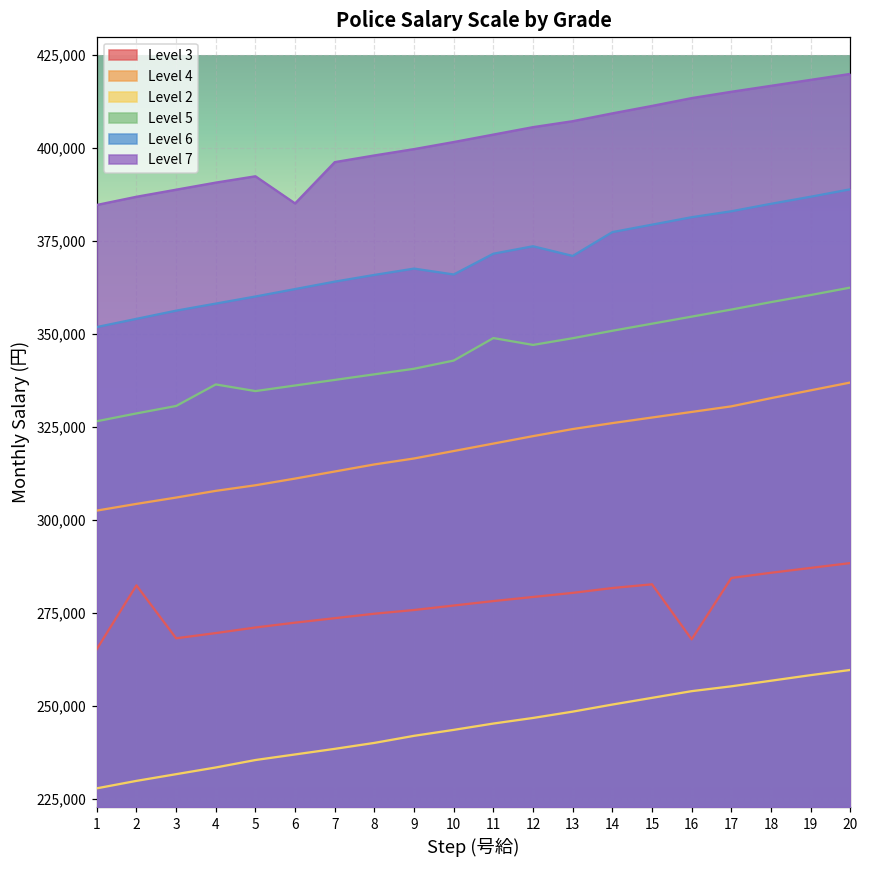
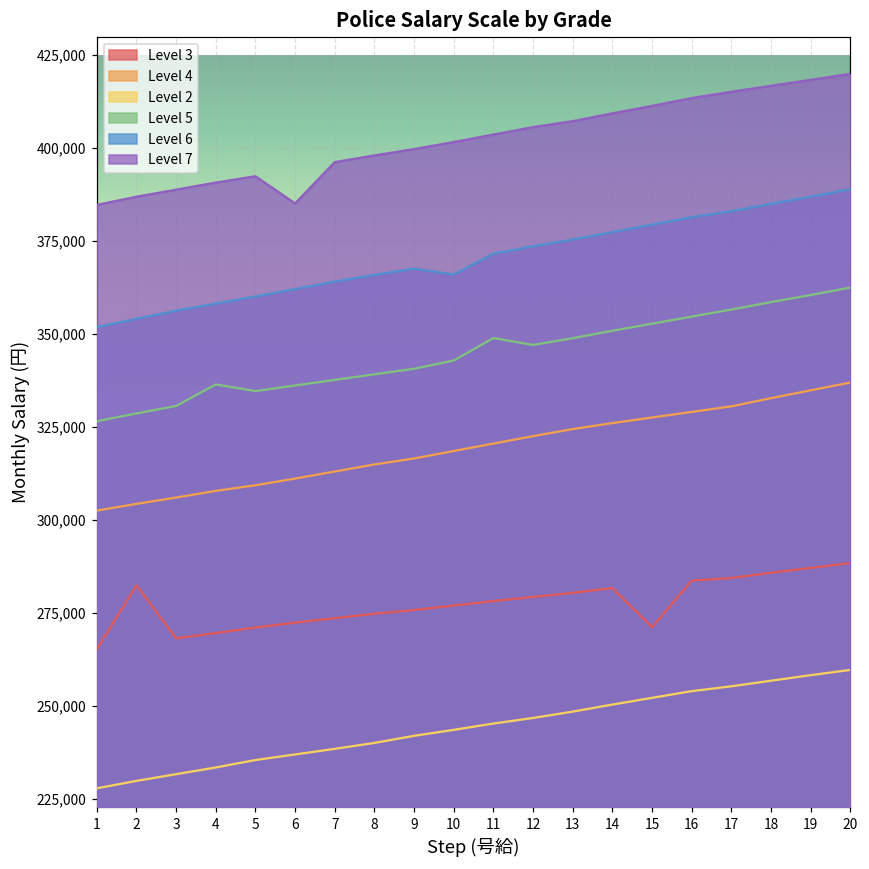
Level 6, 13: 371,000 -> 375,000
Level 3, 15: 283,000 -> 271,000
Level 3, 16: 268,000 -> 284,000
